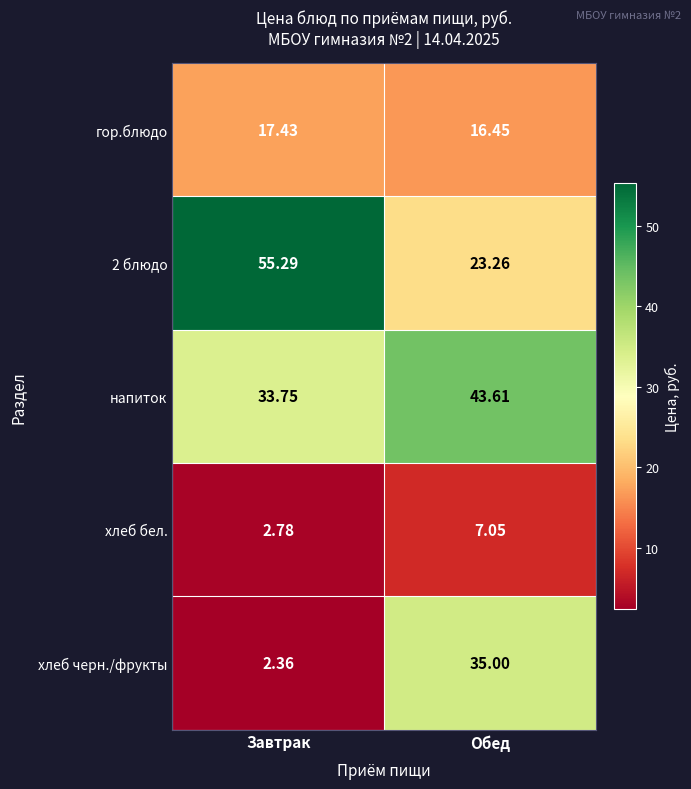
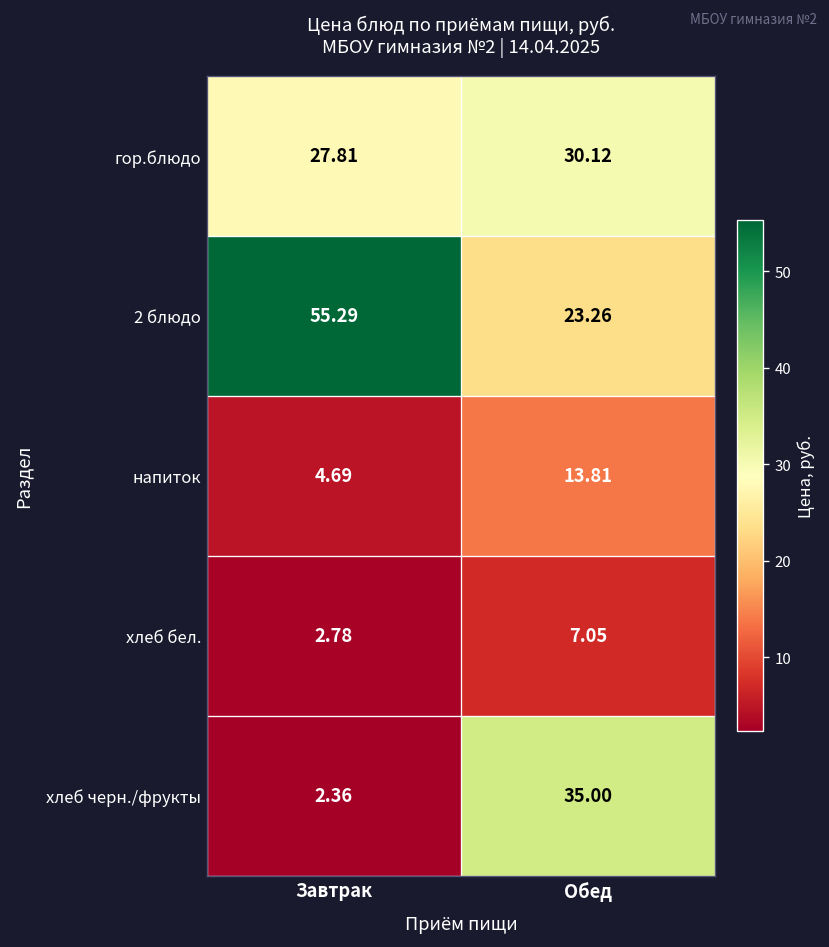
гор.блюдо, Завтрак: 17.43 -> 27.81
гор.блюдо, Обед: 16.45 -> 30.12
напиток, Завтрак: 33.75 -> 4.69
напиток, Обед: 43.61 -> 13.81
